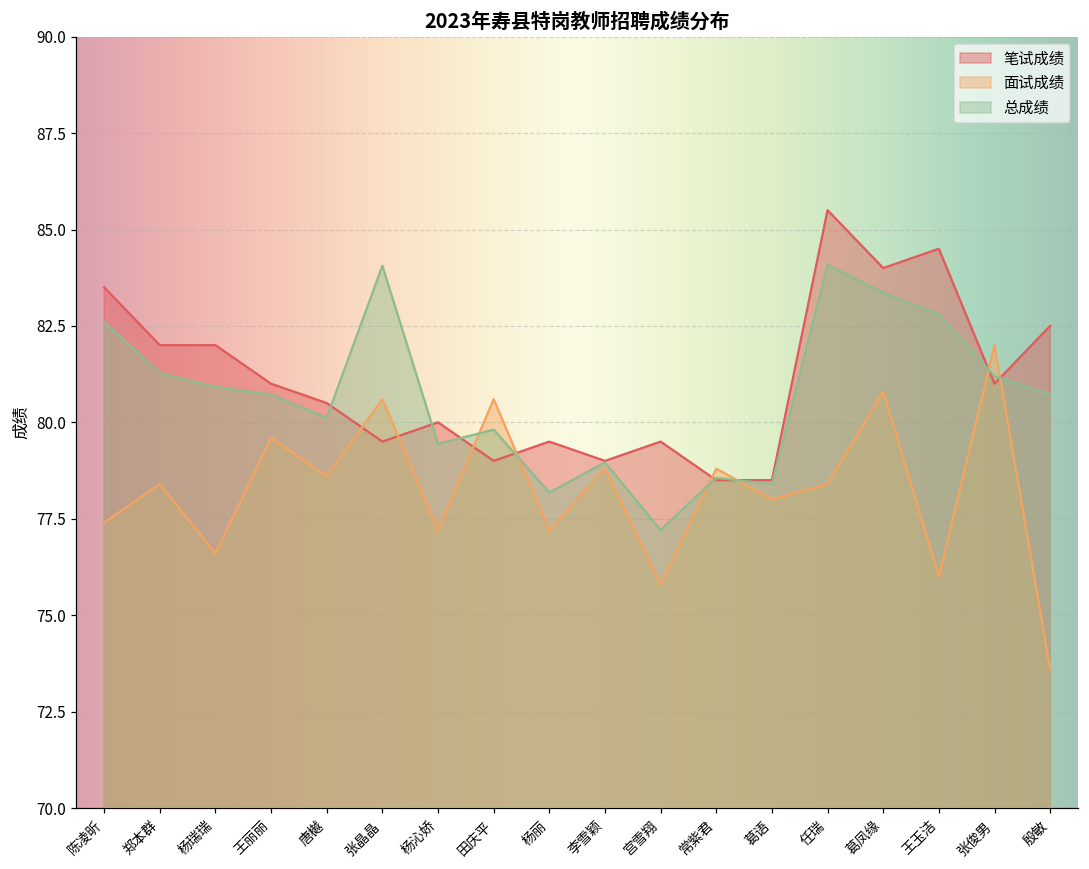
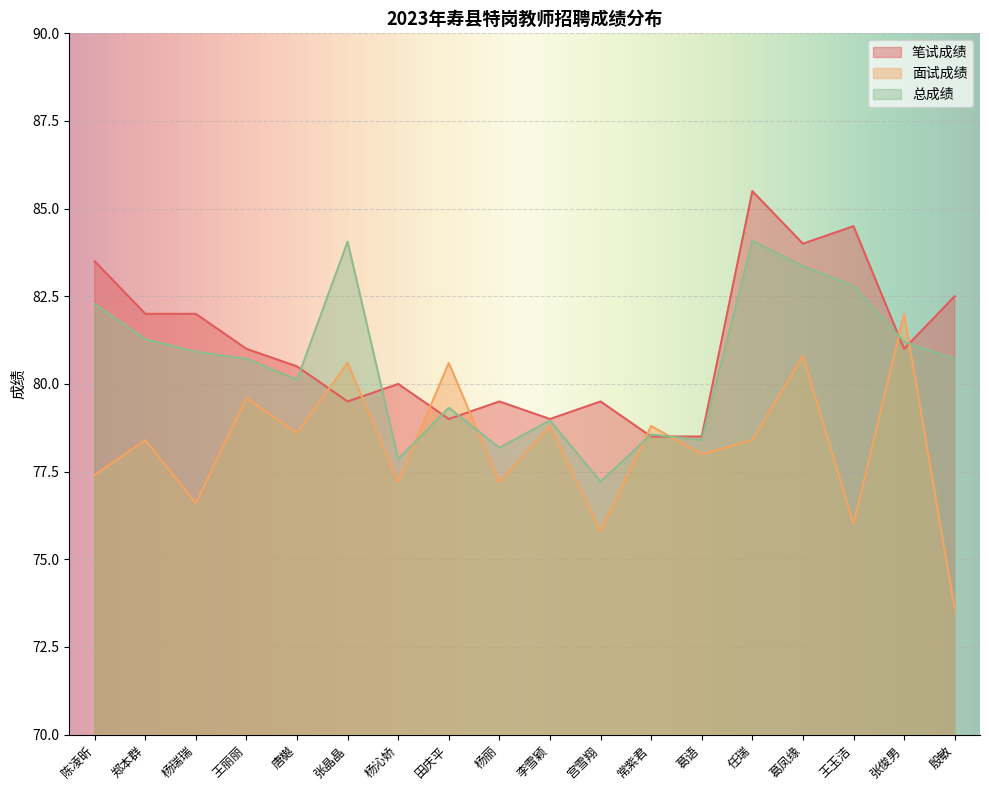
总成绩, 陈凌昕: 82.6 -> 82.3
总成绩, 杨沁娇: 79.4 -> 77.9
总成绩, 田庆平: 79.8 -> 79.3
